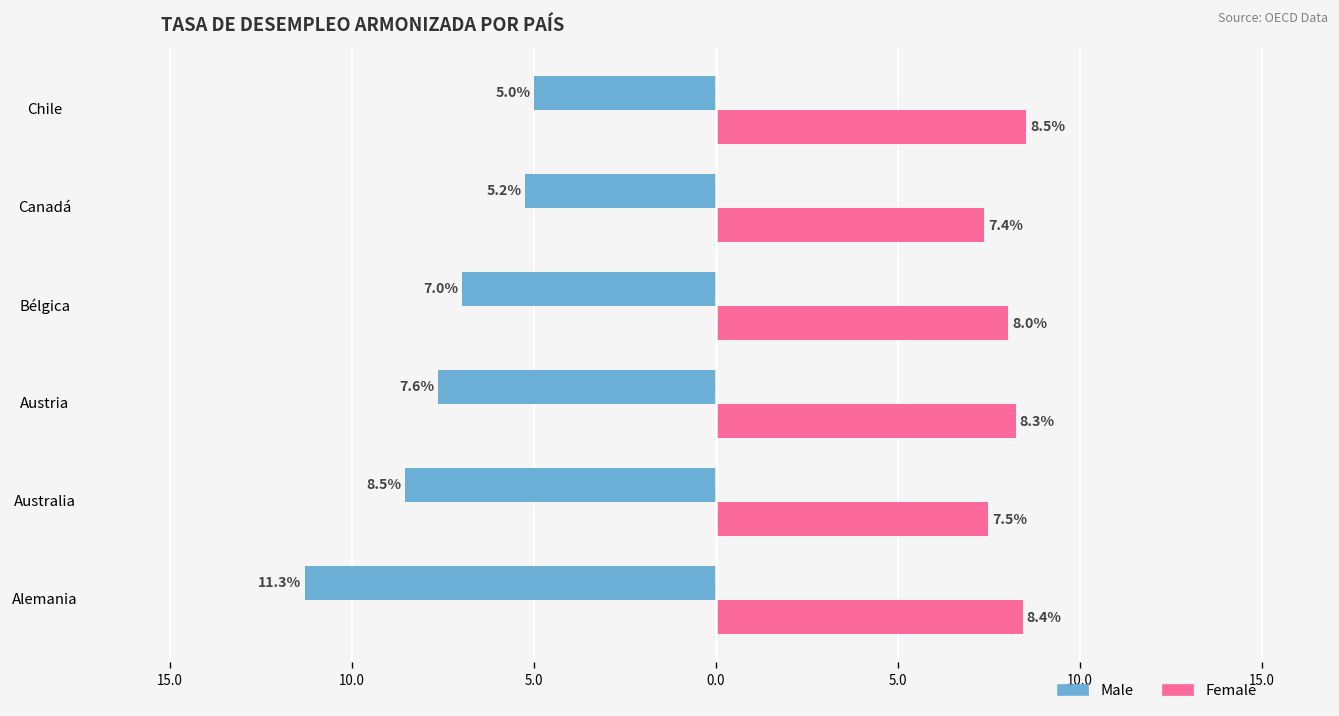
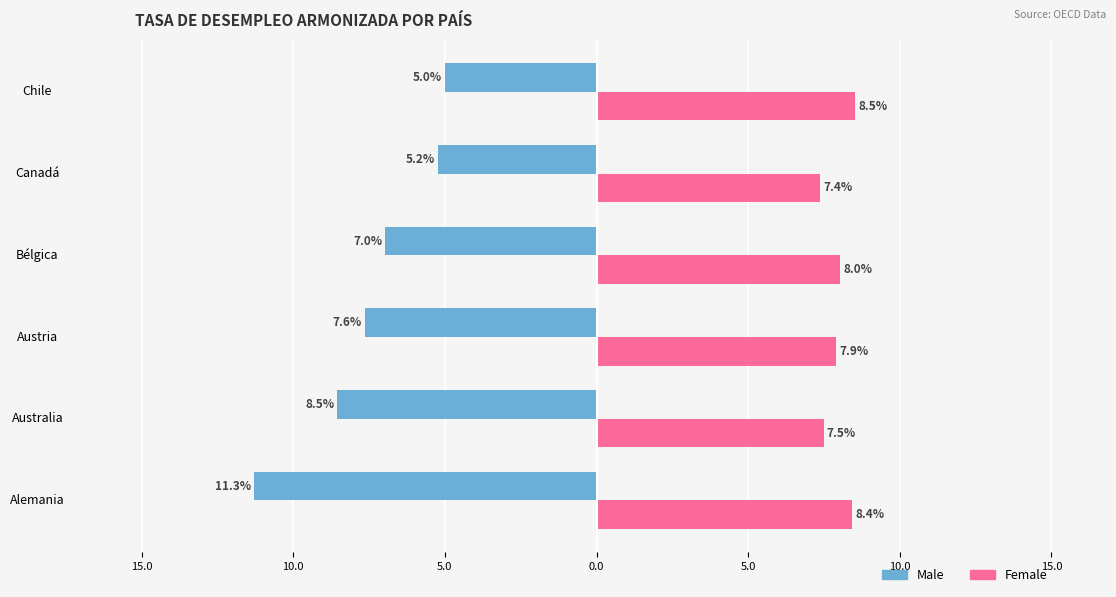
Female, Austria: 8.3% -> 7.9%
